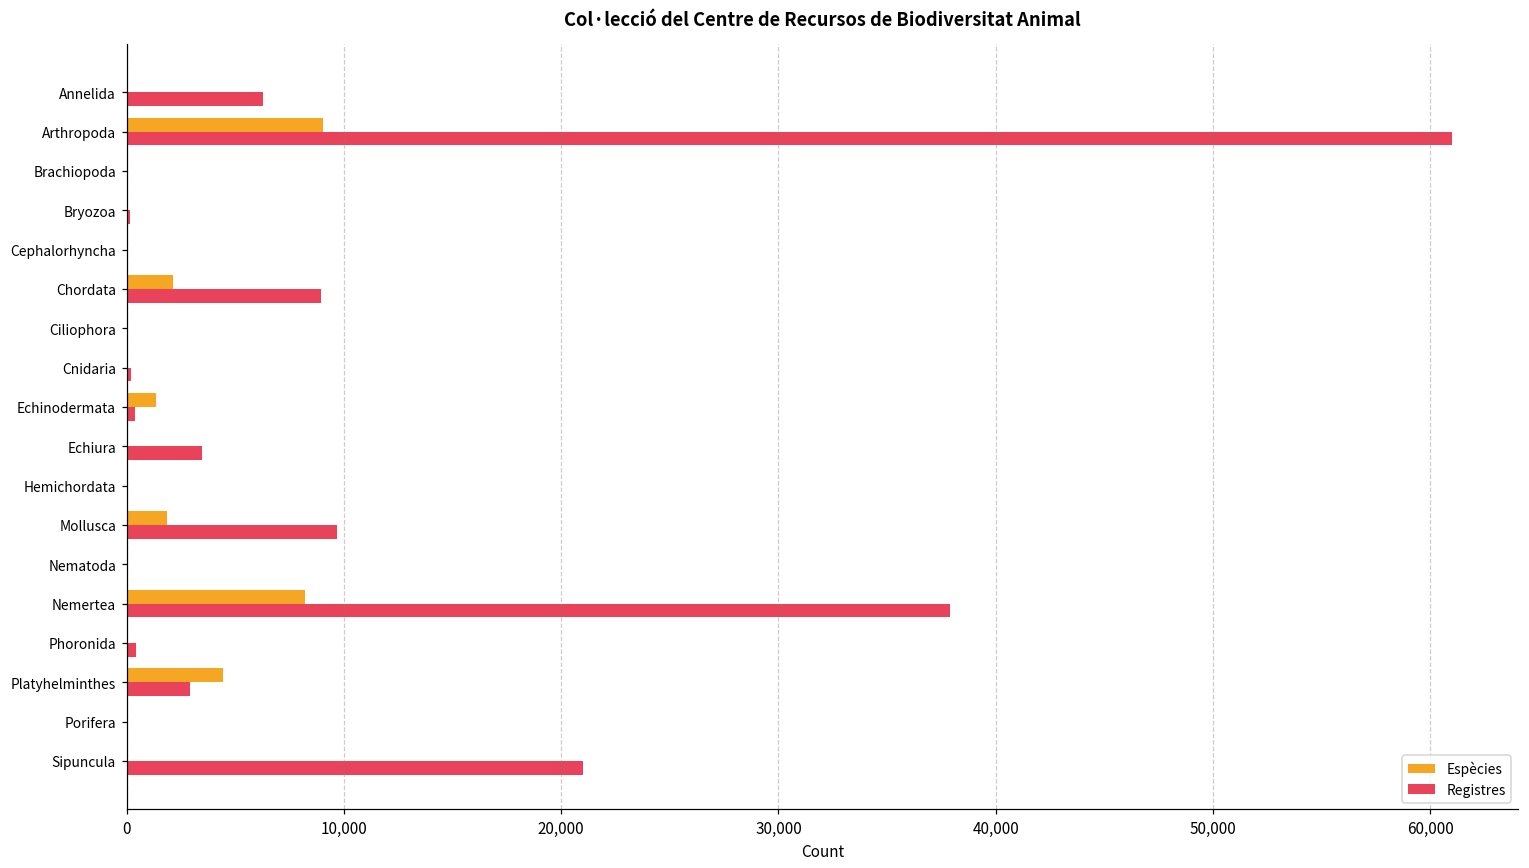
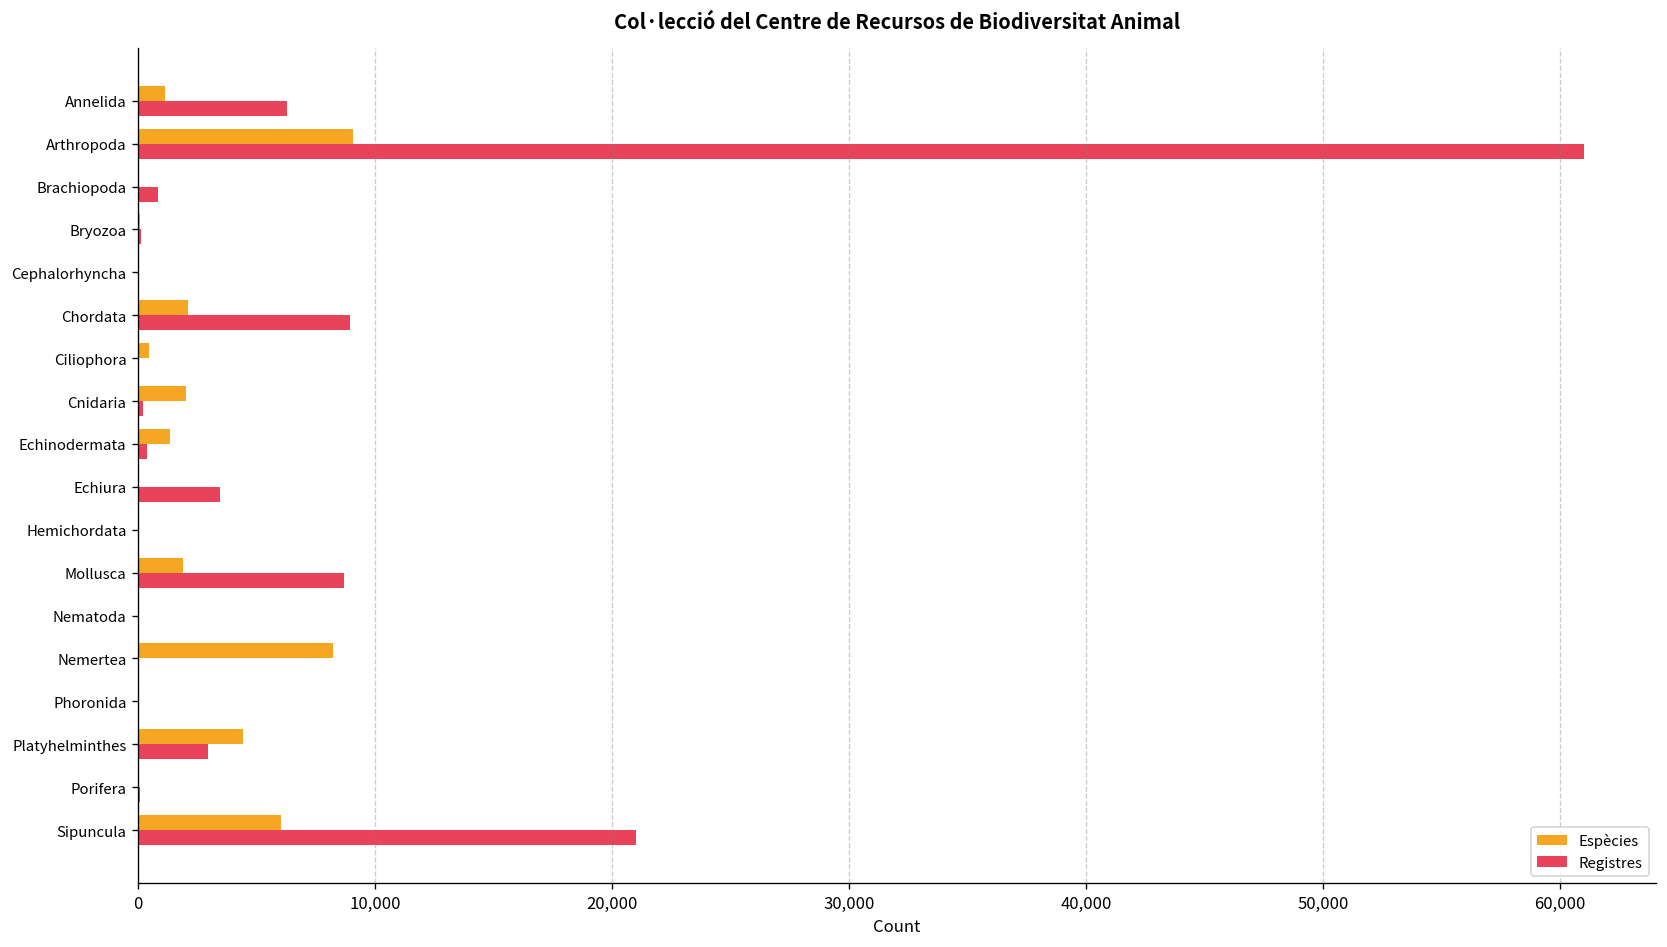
Espècies, Annelida: 100 -> 1,100
Registres, Brachiopoda: 100 -> 800
Espècies, Ciliophora: 0 -> 500
Espècies, Cnidaria: 100 -> 2,000
Registres, Mollusca: 9,700 -> 8,700
Registres, Nemertea: 37,900 -> 0
Registres, Phoronida: 400 -> 0
Espècies, Sipuncula: 0 -> 6,000
